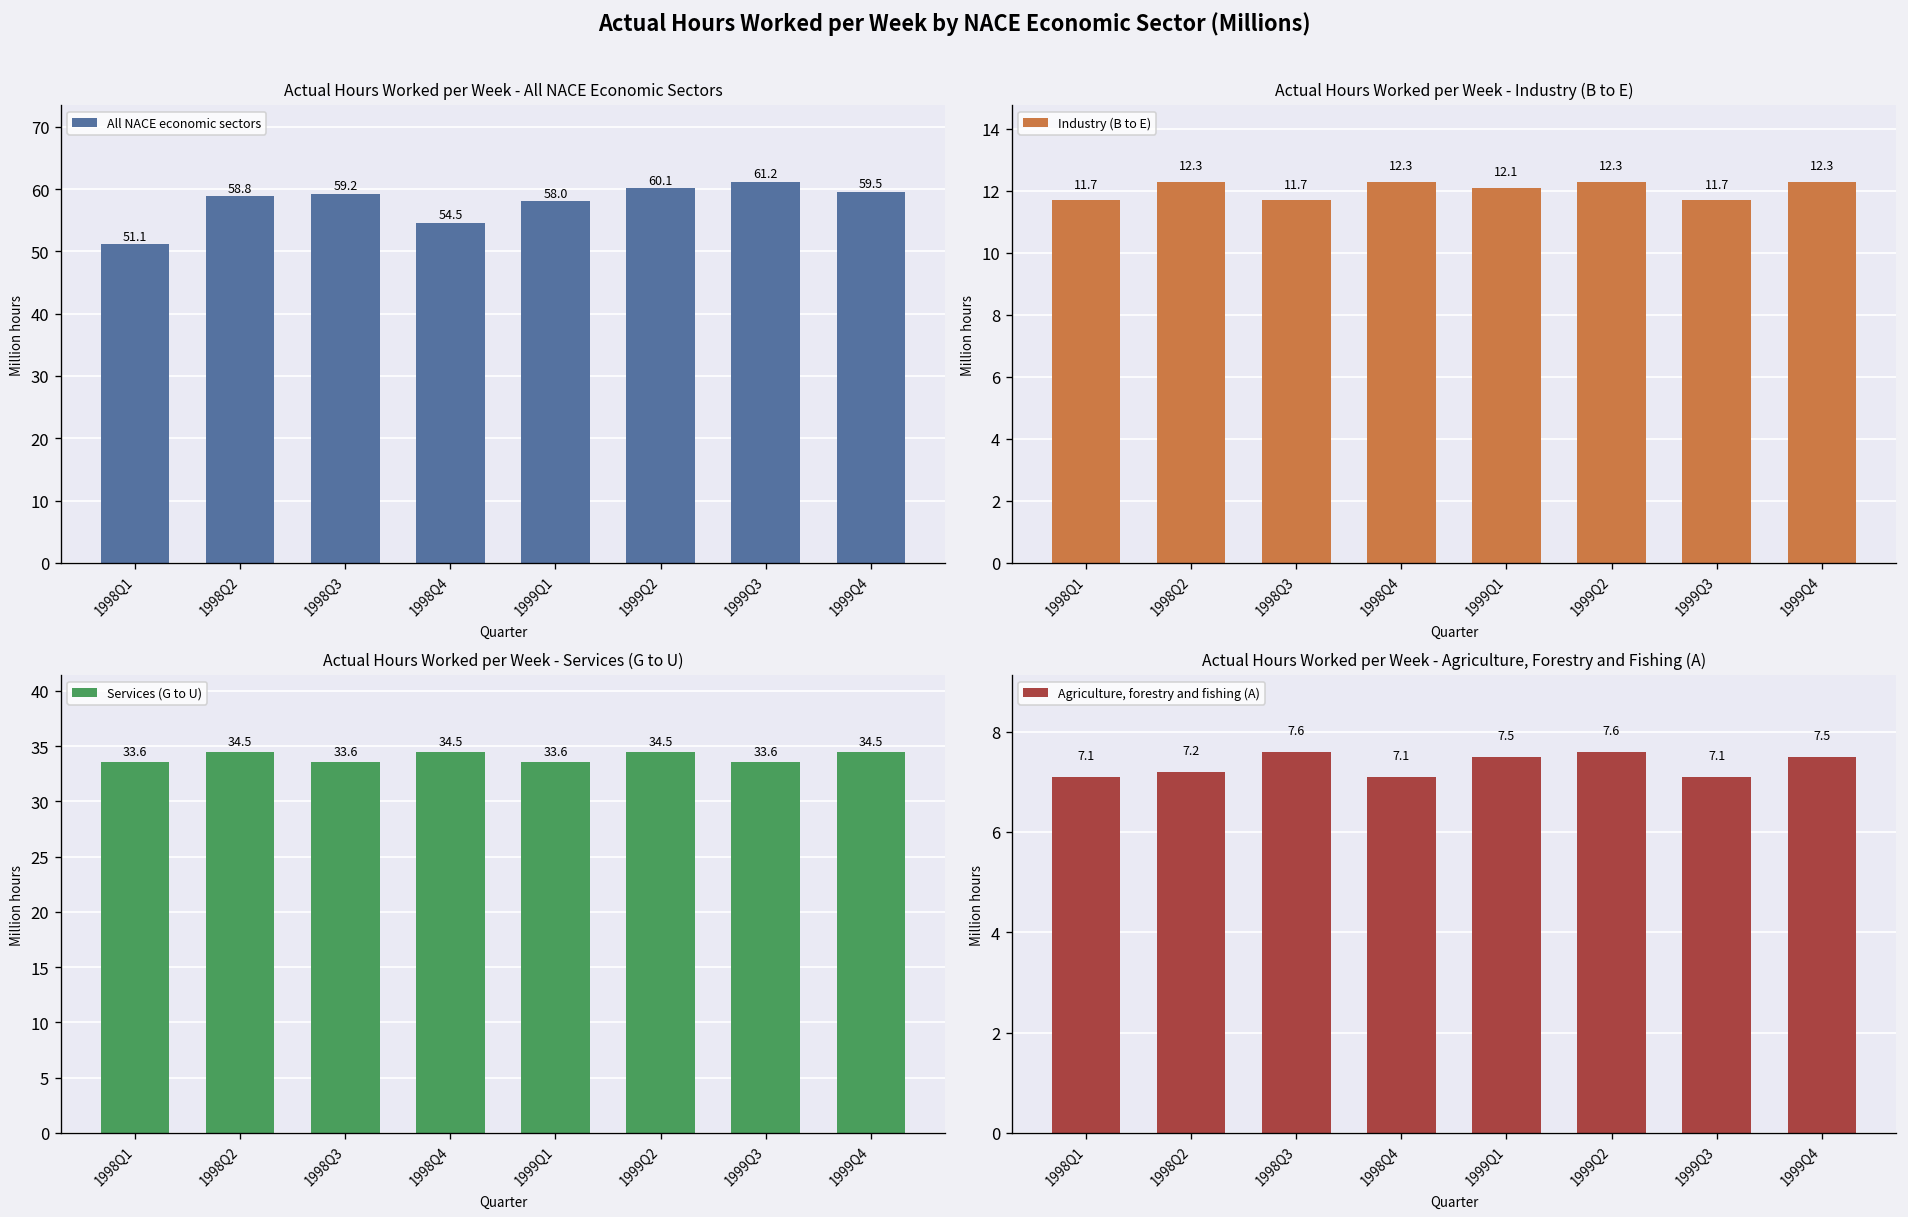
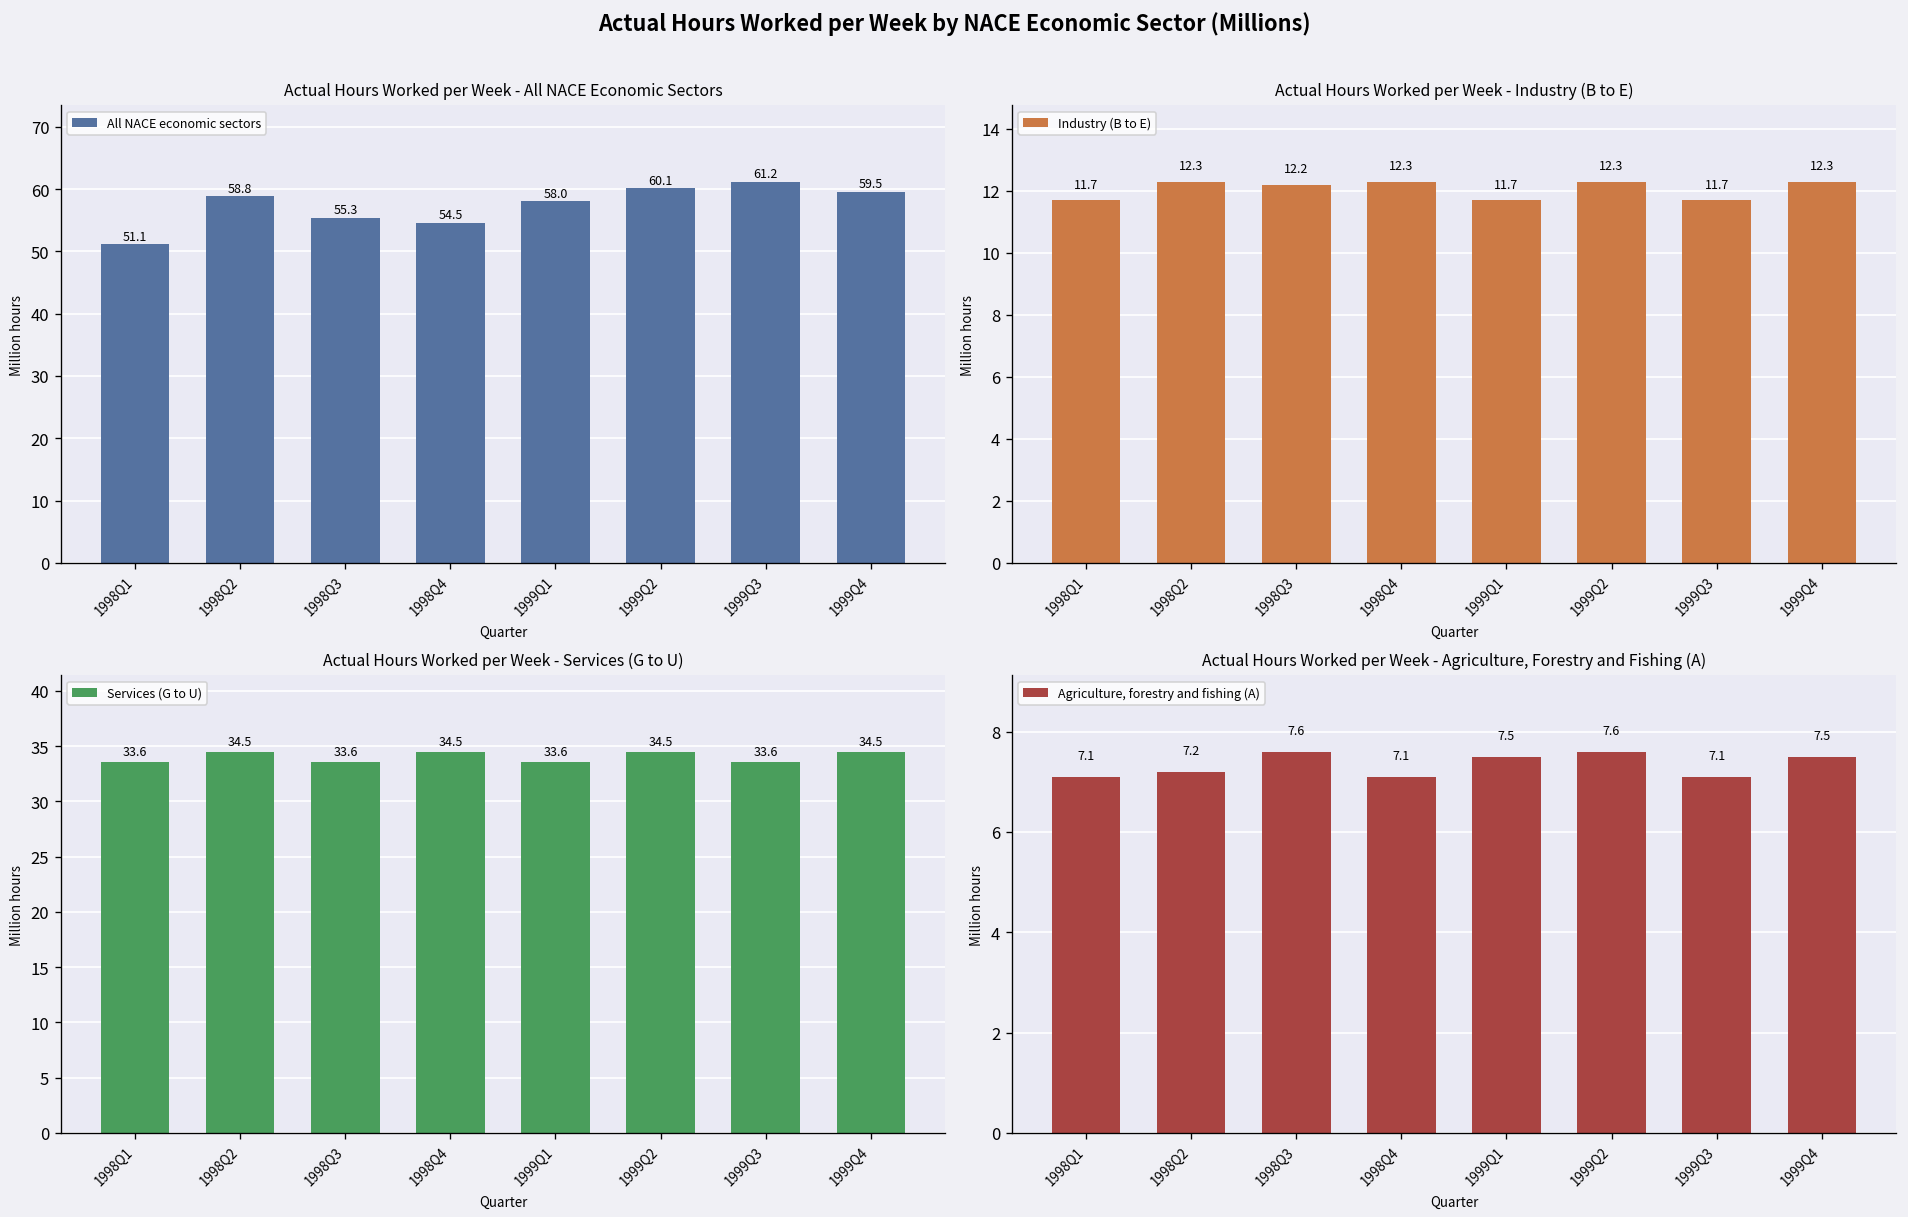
Actual Hours Worked per Week - All NACE Economic Sectors, 1998Q3: 59.2 -> 55.3
Actual Hours Worked per Week - Industry (B to E), 1998Q3: 11.7 -> 12.2
Actual Hours Worked per Week - Industry (B to E), 1999Q1: 12.1 -> 11.7
